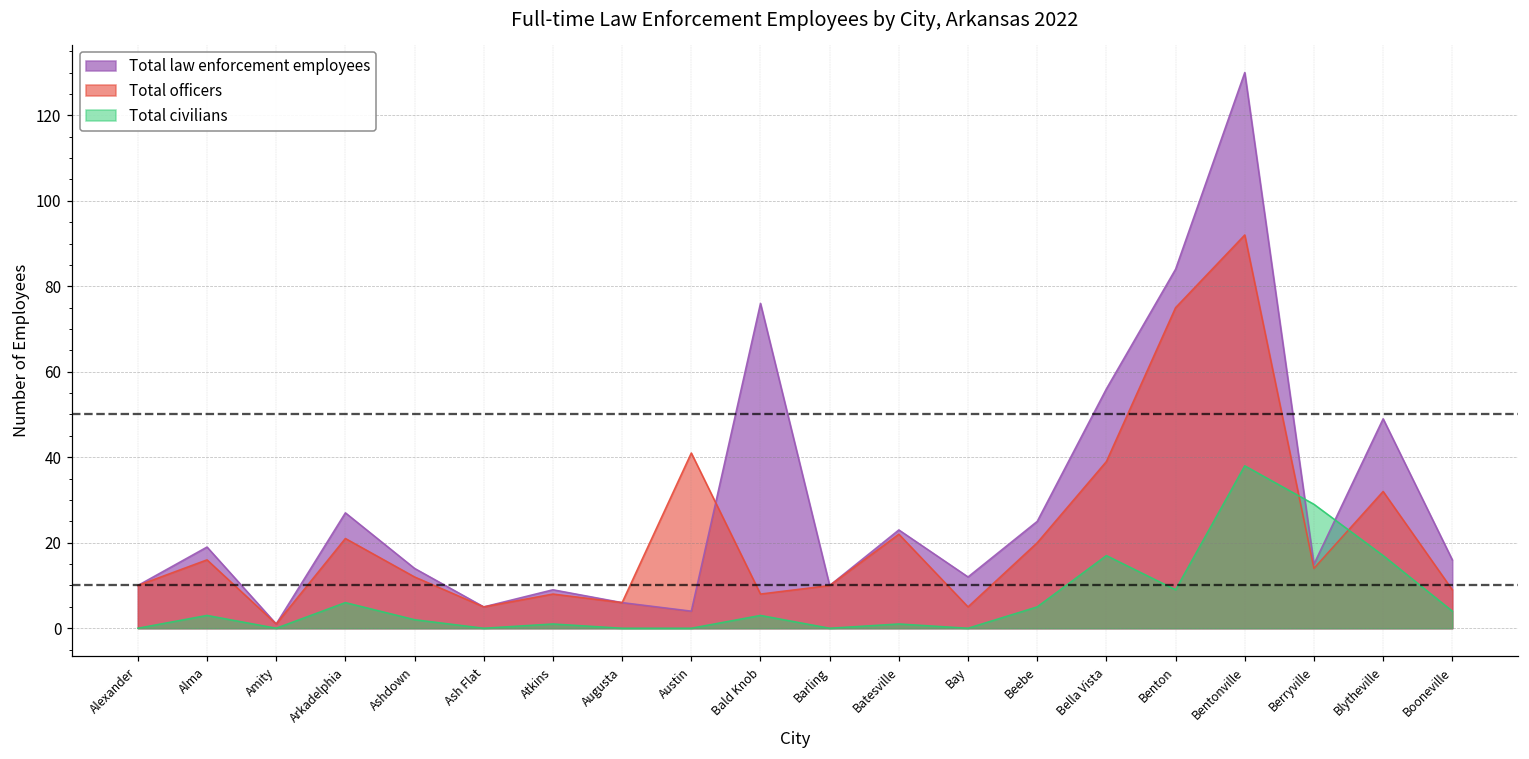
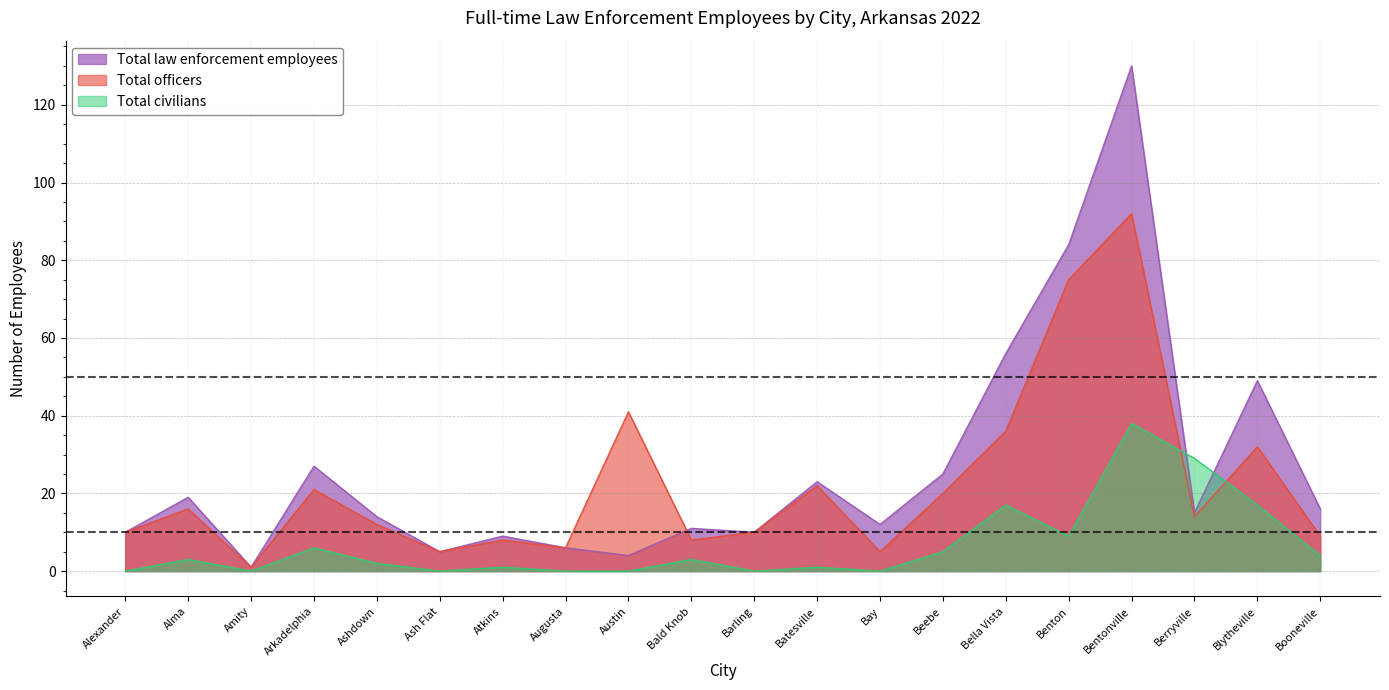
Total law enforcement employees, Bald Knob: 76 -> 11
Total officers, Bella Vista: 39 -> 36
